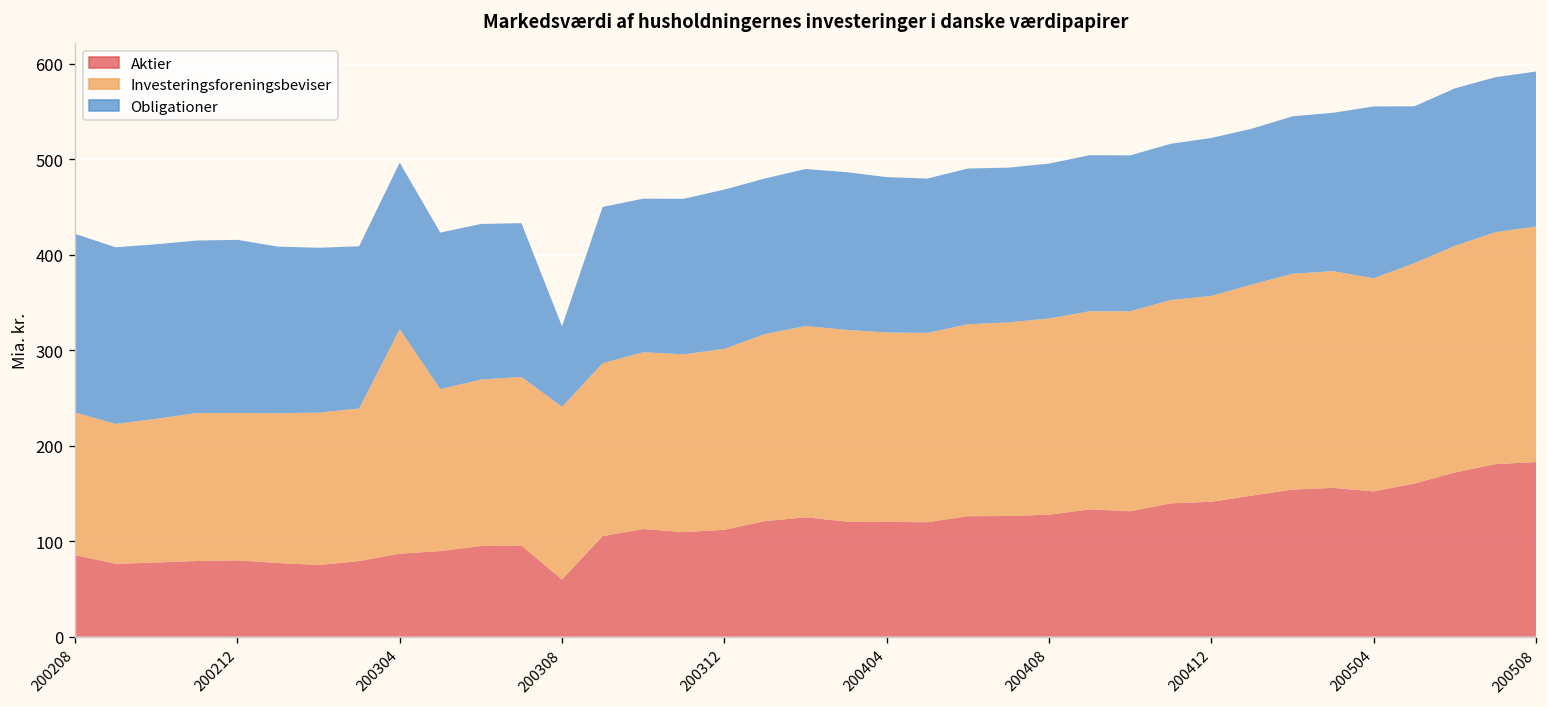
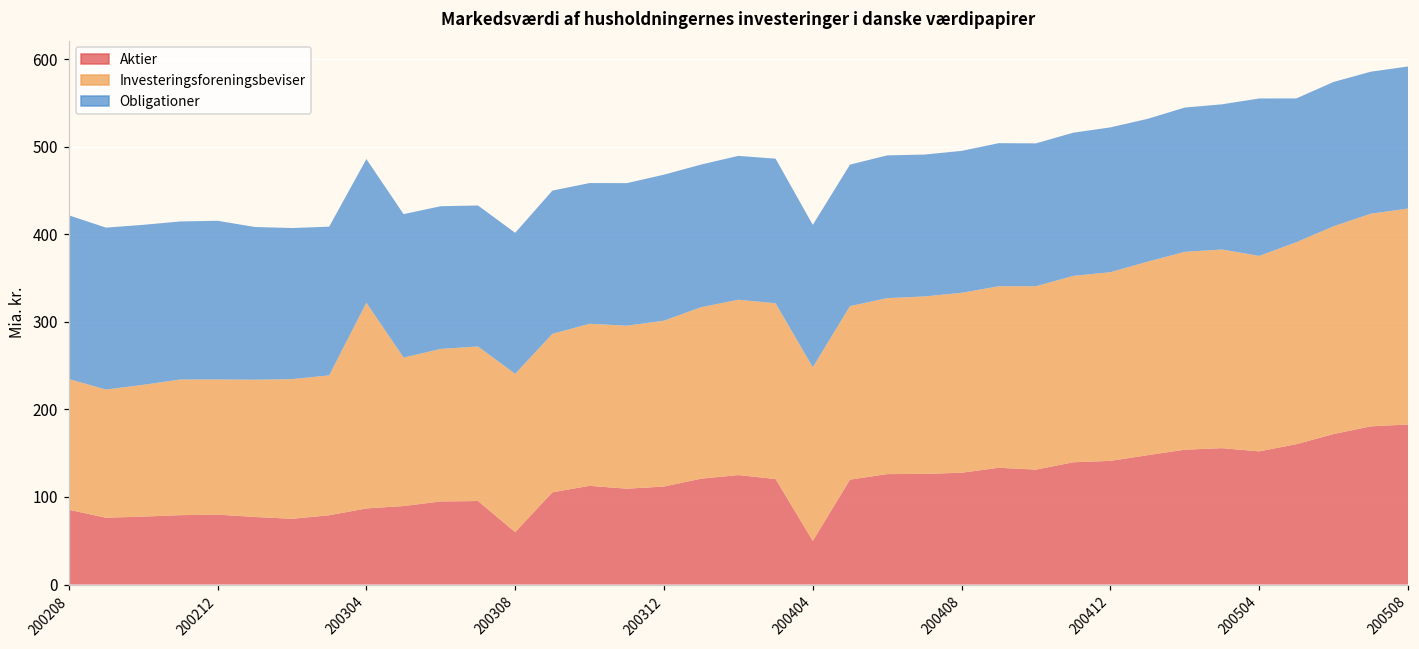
Obligationer, 200304: 170 -> 160
Obligationer, 200308: 80 -> 160
Aktier, 200404: 120 -> 50
